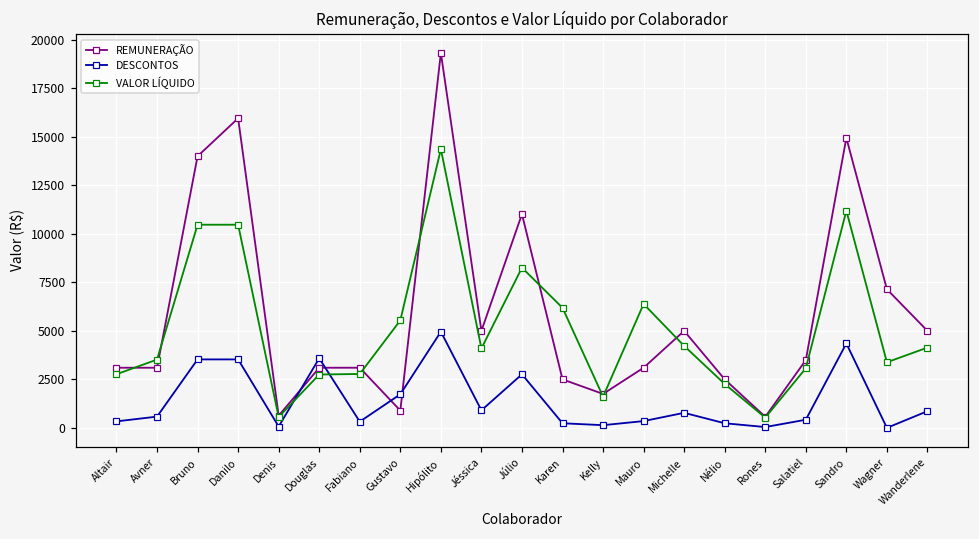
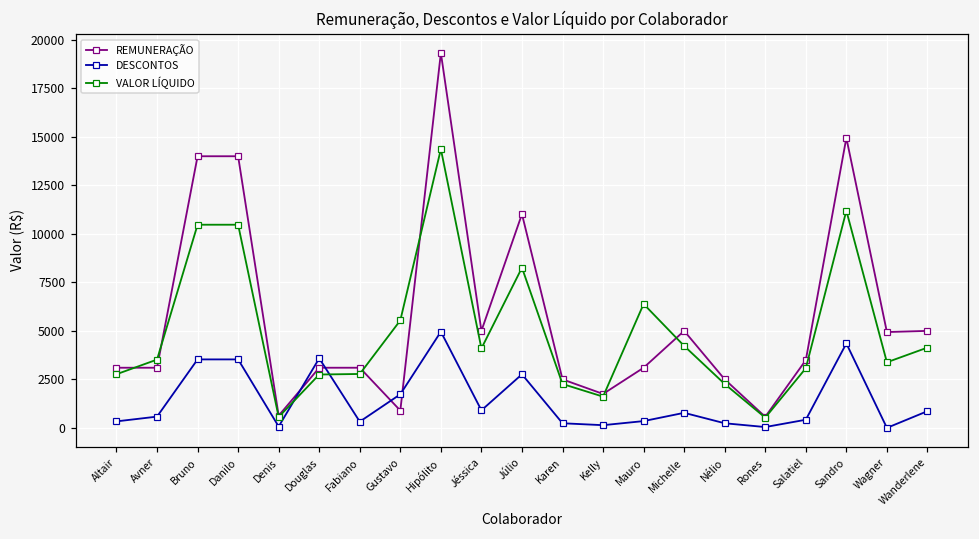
REMUNERAÇÃO, Danilo: 16000 -> 14000
VALOR LÍQUIDO, Karen: 6200 -> 2300
REMUNERAÇÃO, Wagner: 7100 -> 4900
